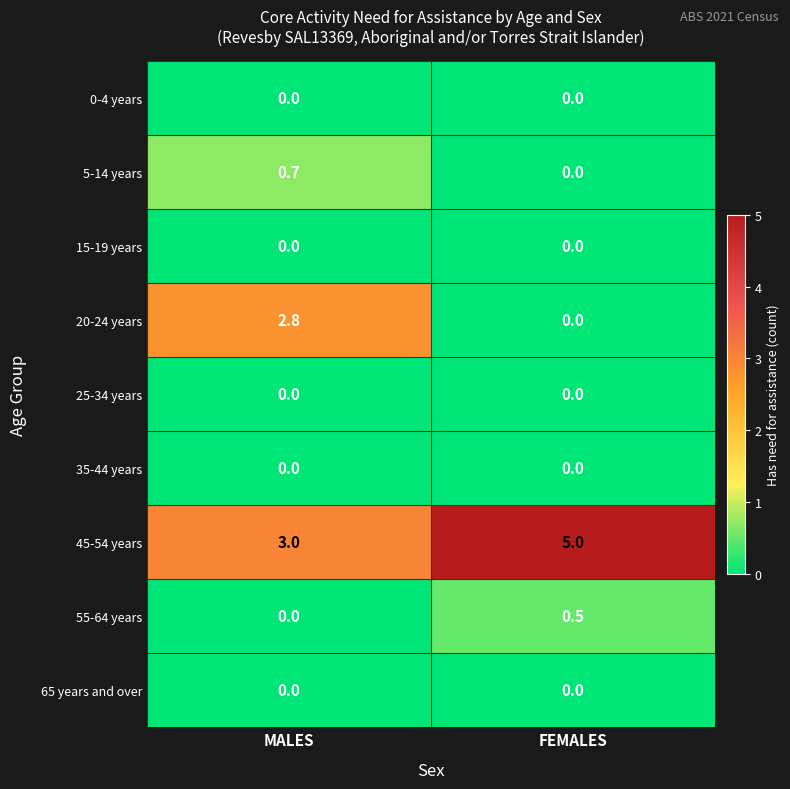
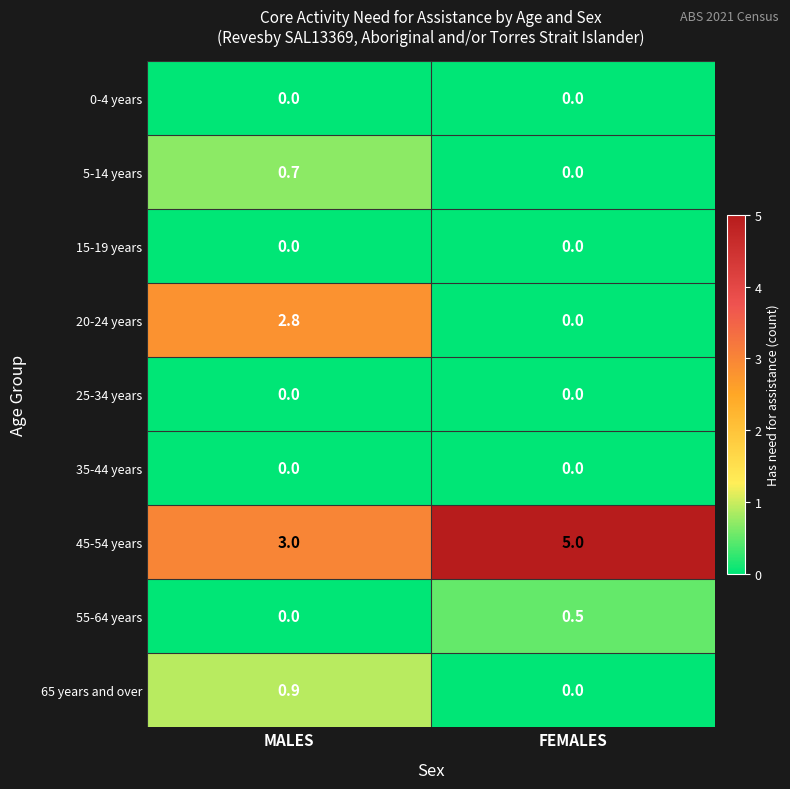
65 years and over, MALES: 0.0 -> 0.9
